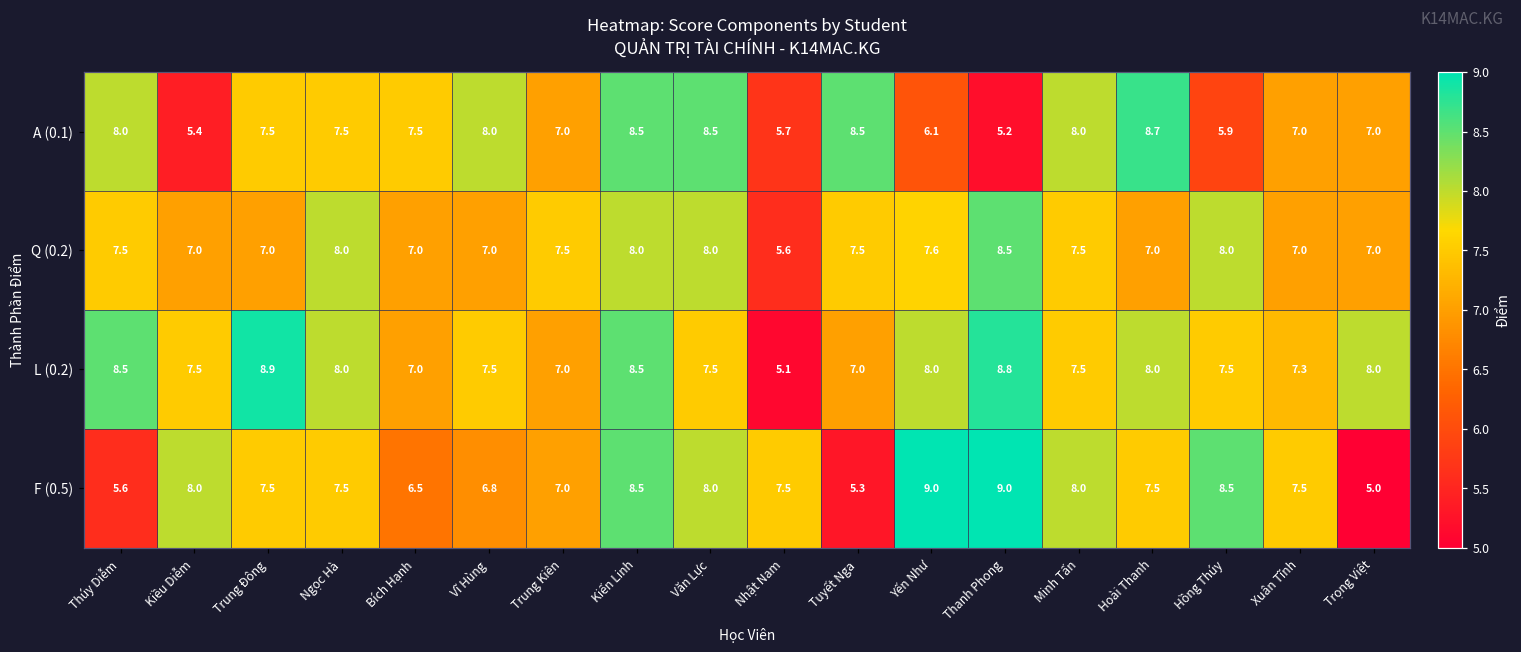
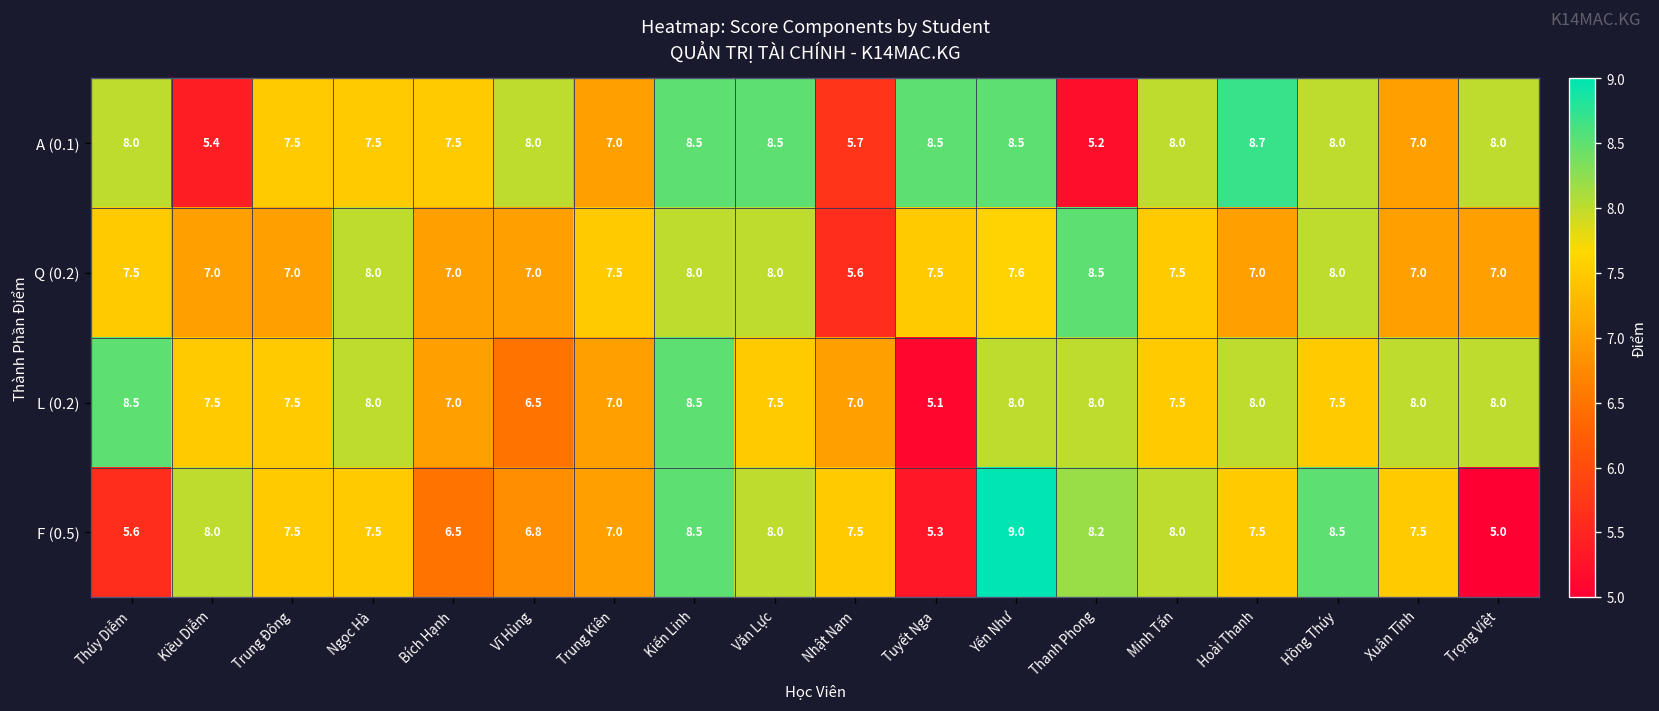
A (0.1), Yến Như: 6.1 -> 8.5
A (0.1), Hồng Thúy: 5.9 -> 8.0
A (0.1), Trọng Việt: 7.0 -> 8.0
L (0.2), Trung Đông: 8.9 -> 7.5
L (0.2), Vĩ Hùng: 7.5 -> 6.5
L (0.2), Nhật Nam: 5.1 -> 7.0
L (0.2), Tuyết Nga: 7.0 -> 5.1
L (0.2), Thanh Phong: 8.8 -> 8.0
L (0.2), Xuân Tĩnh: 7.3 -> 8.0
F (0.5), Thanh Phong: 9.0 -> 8.2
